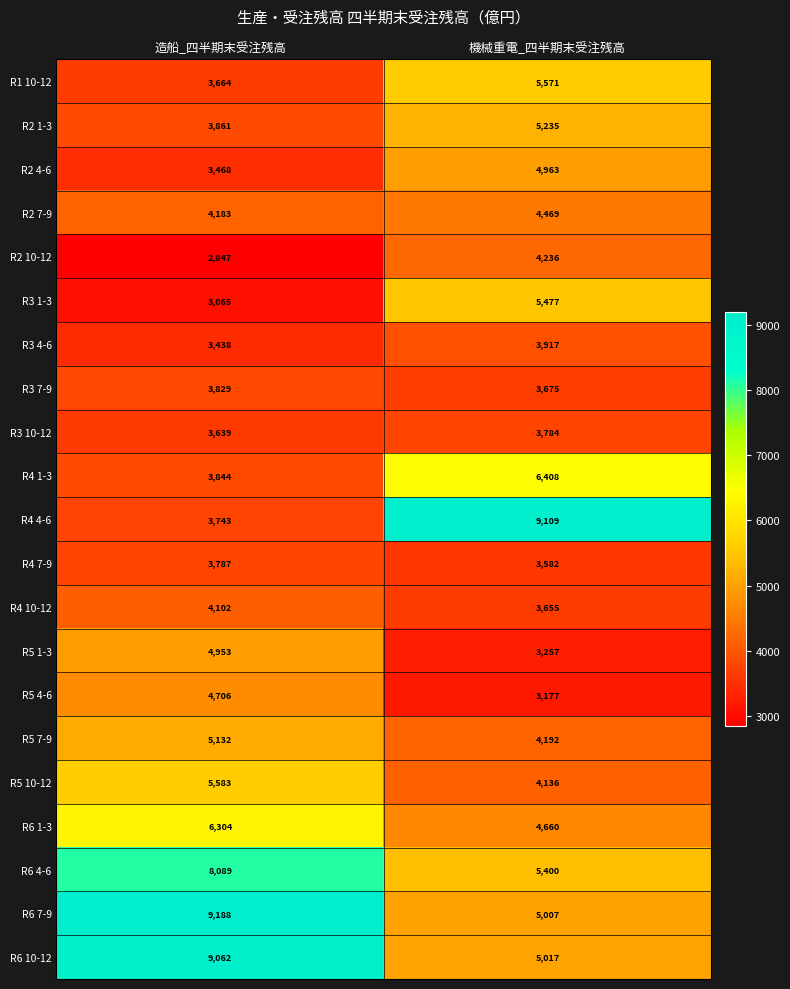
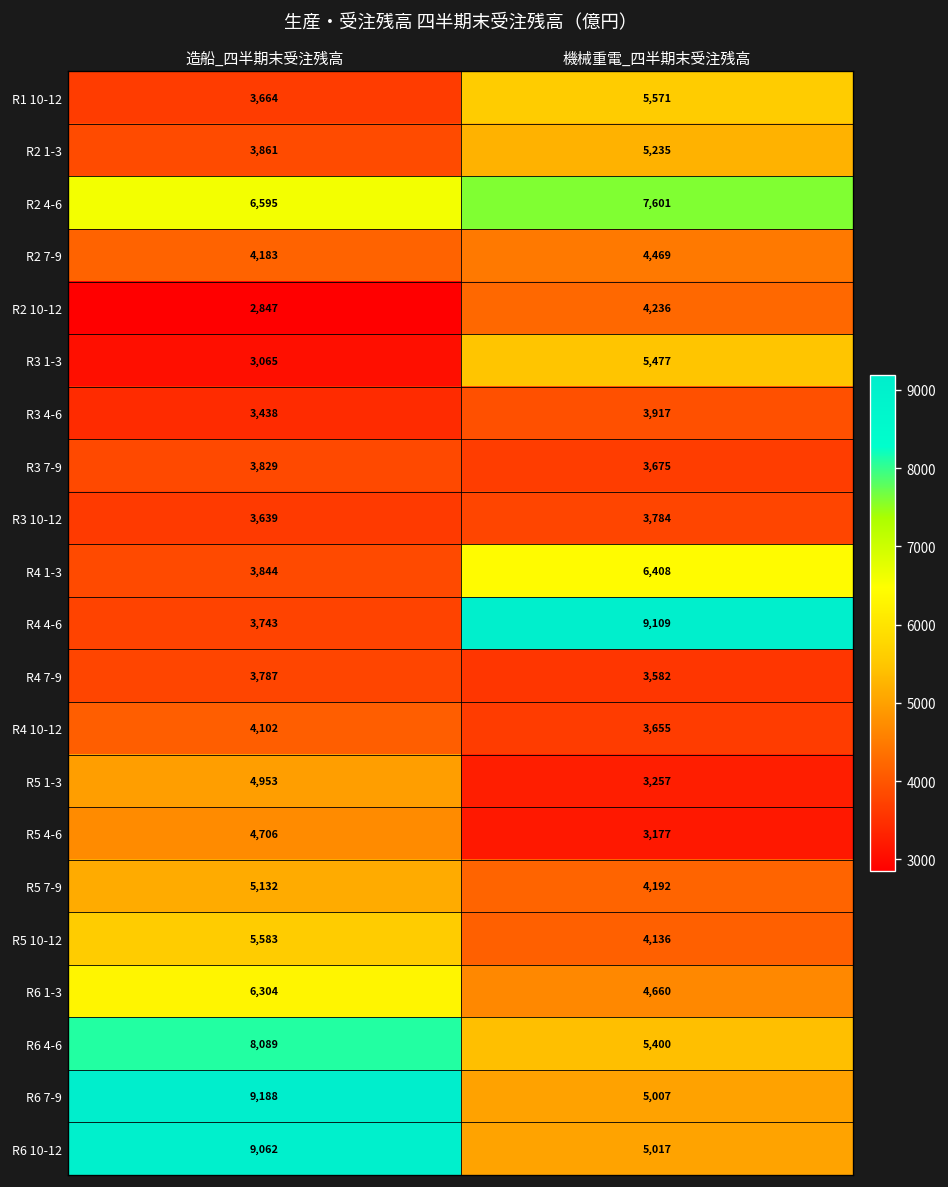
R2 4-6, 造船_四半期末受注残高: 3,468 -> 6,595
R2 4-6, 機械重電_四半期末受注残高: 4,963 -> 7,601
